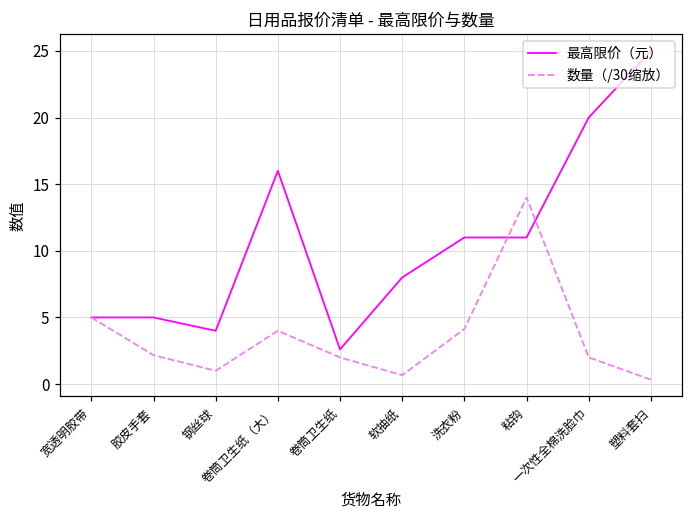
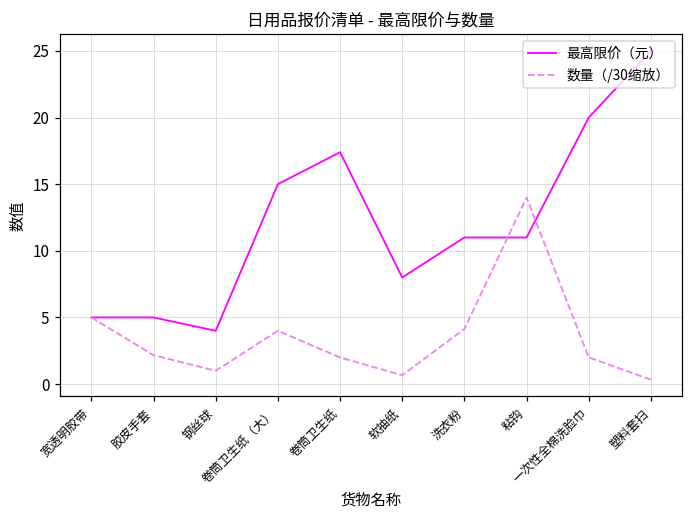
最高限价（元）, 卷筒卫生纸（大）: 16 -> 15
最高限价（元）, 卷筒卫生纸: 2.6 -> 17.4
